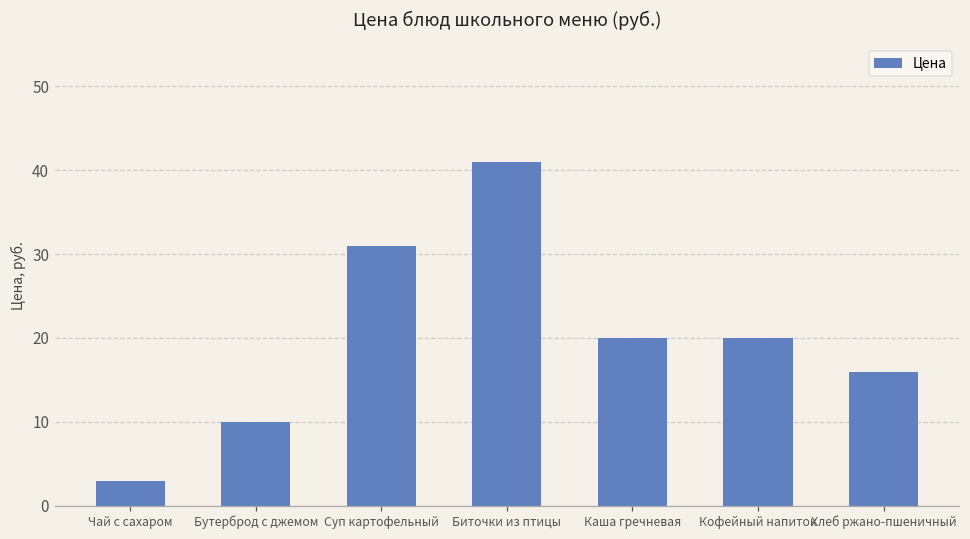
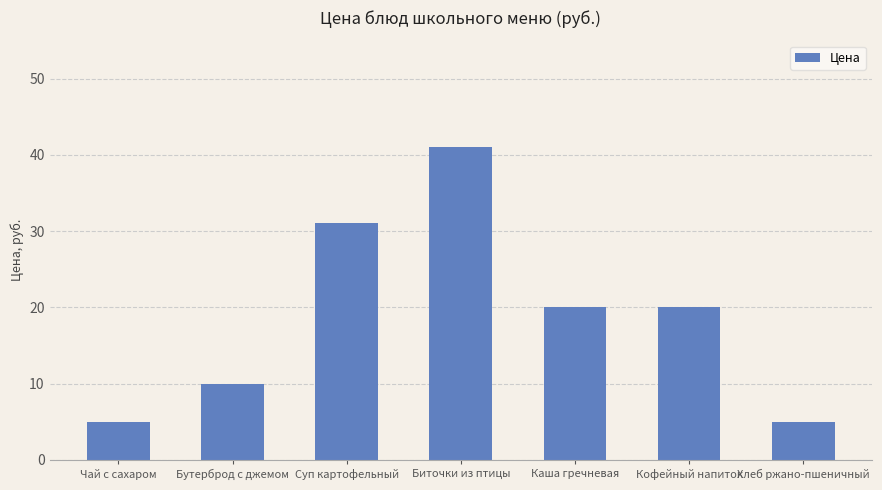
Чай с сахаром: 3 -> 5
Хлеб ржано-пшеничный: 16 -> 5
